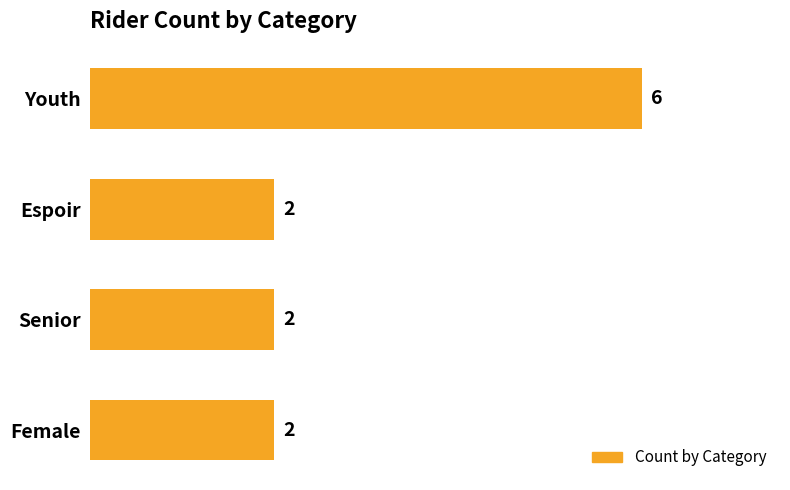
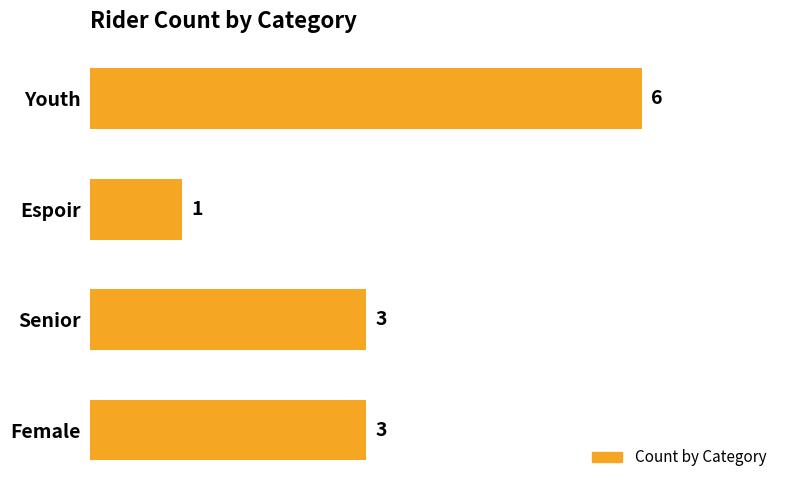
Espoir: 2 -> 1
Senior: 2 -> 3
Female: 2 -> 3
